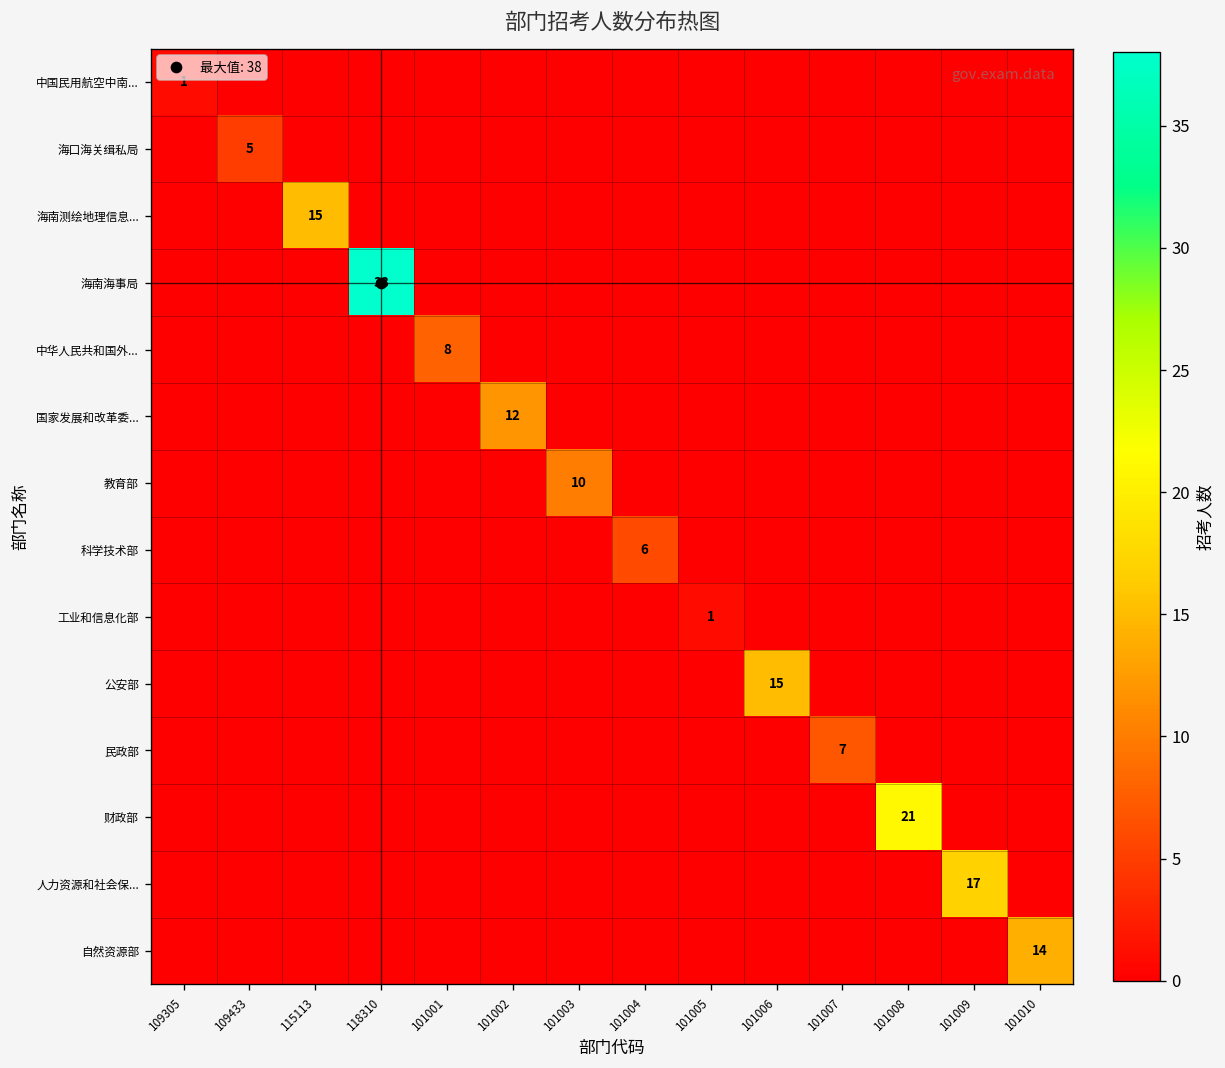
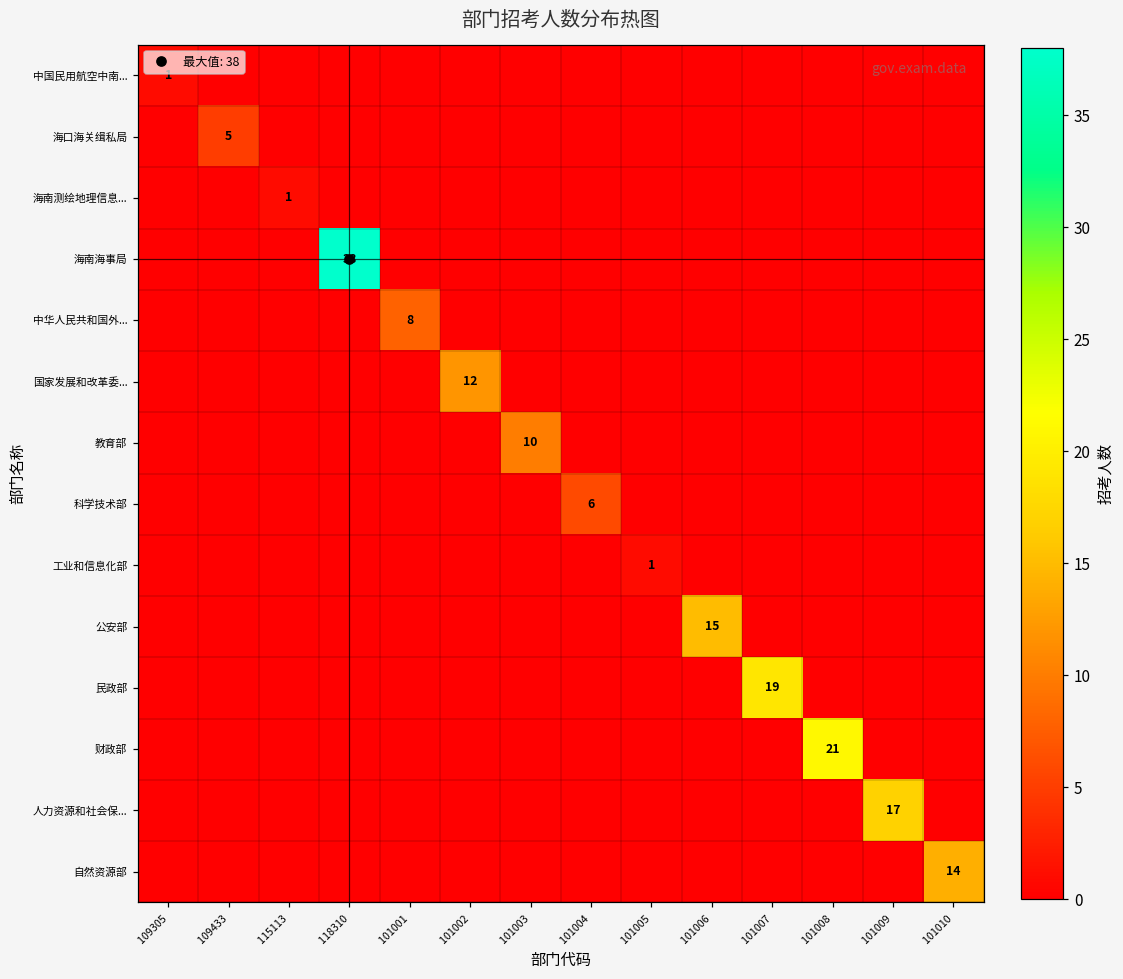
海南测绘地理信息..., 115113: 15 -> 1
民政部, 101007: 7 -> 19
